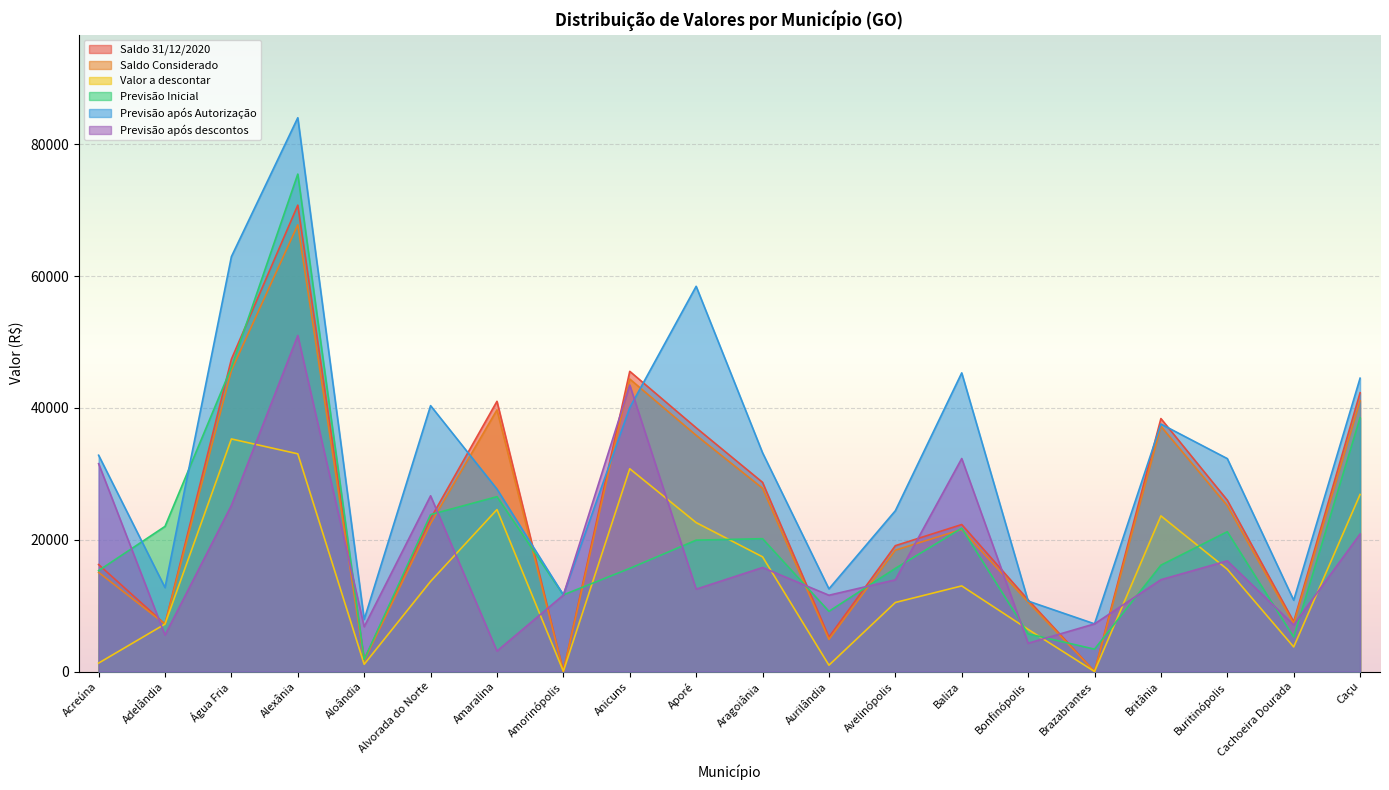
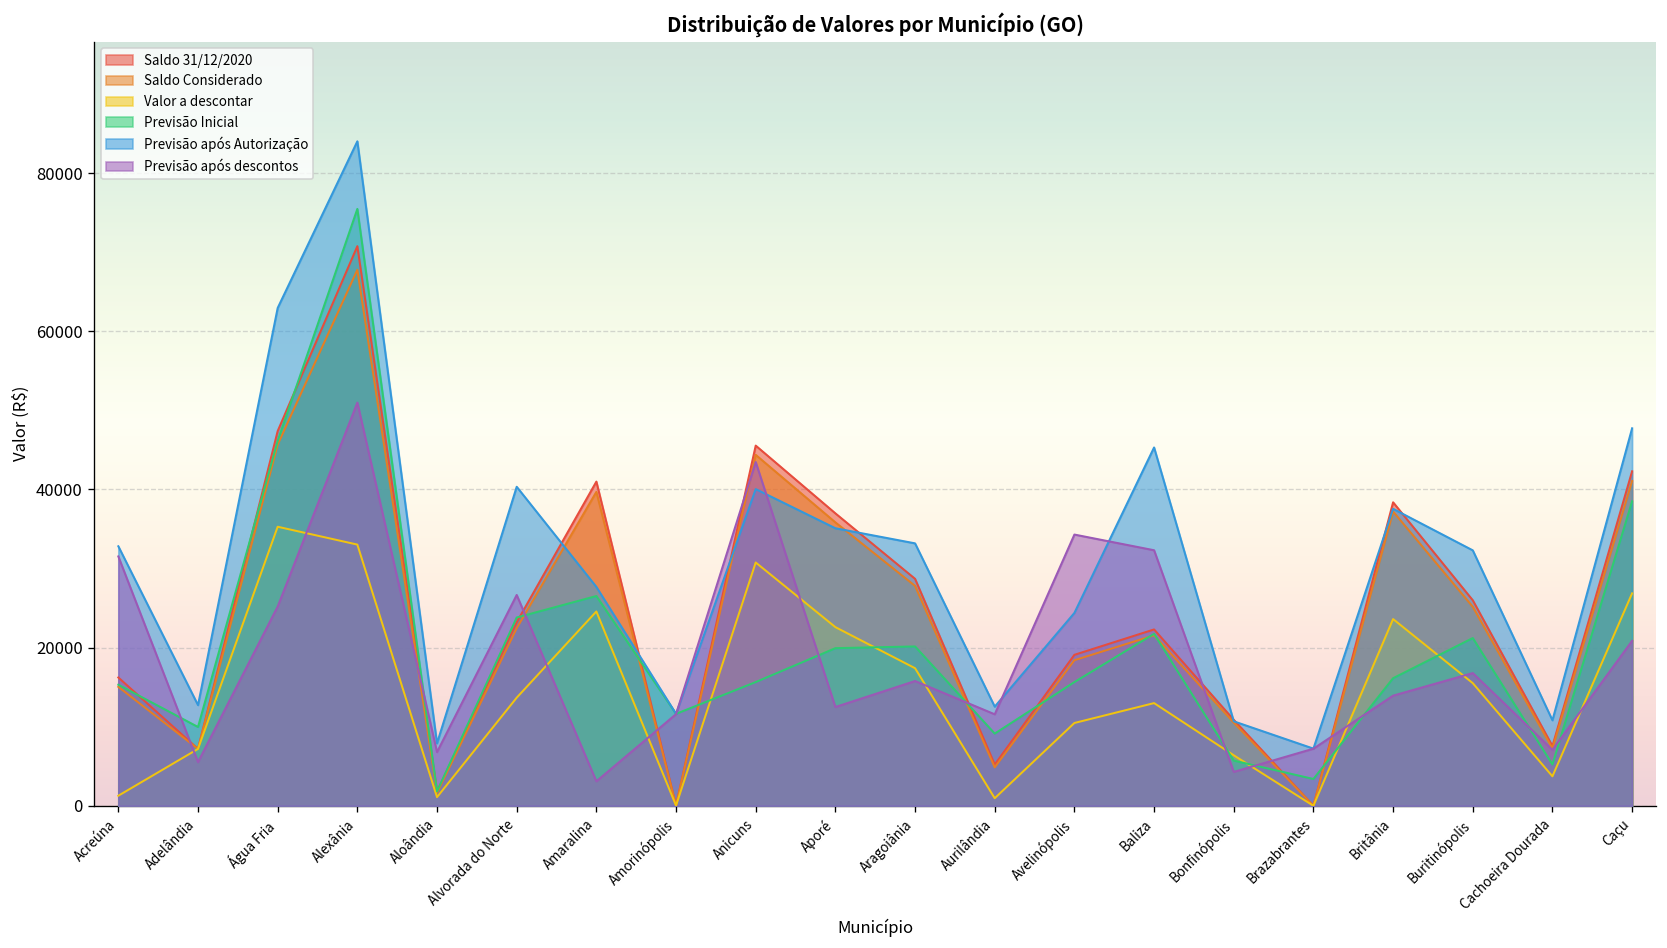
Previsão Inicial, Adelândia: 22000 -> 10000
Previsão após Autorização, Aporé: 58000 -> 35000
Previsão após descontos, Avelinópolis: 14000 -> 34000
Previsão após Autorização, Caçu: 45000 -> 48000
